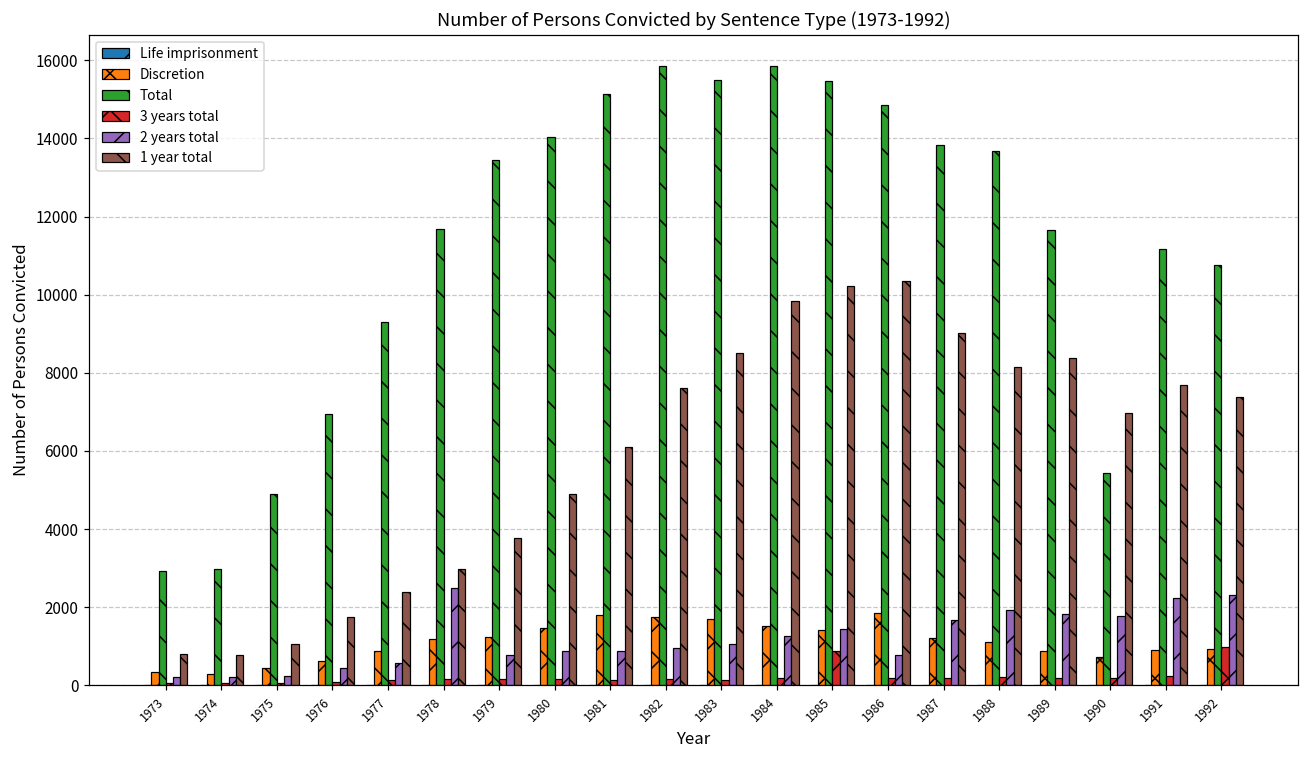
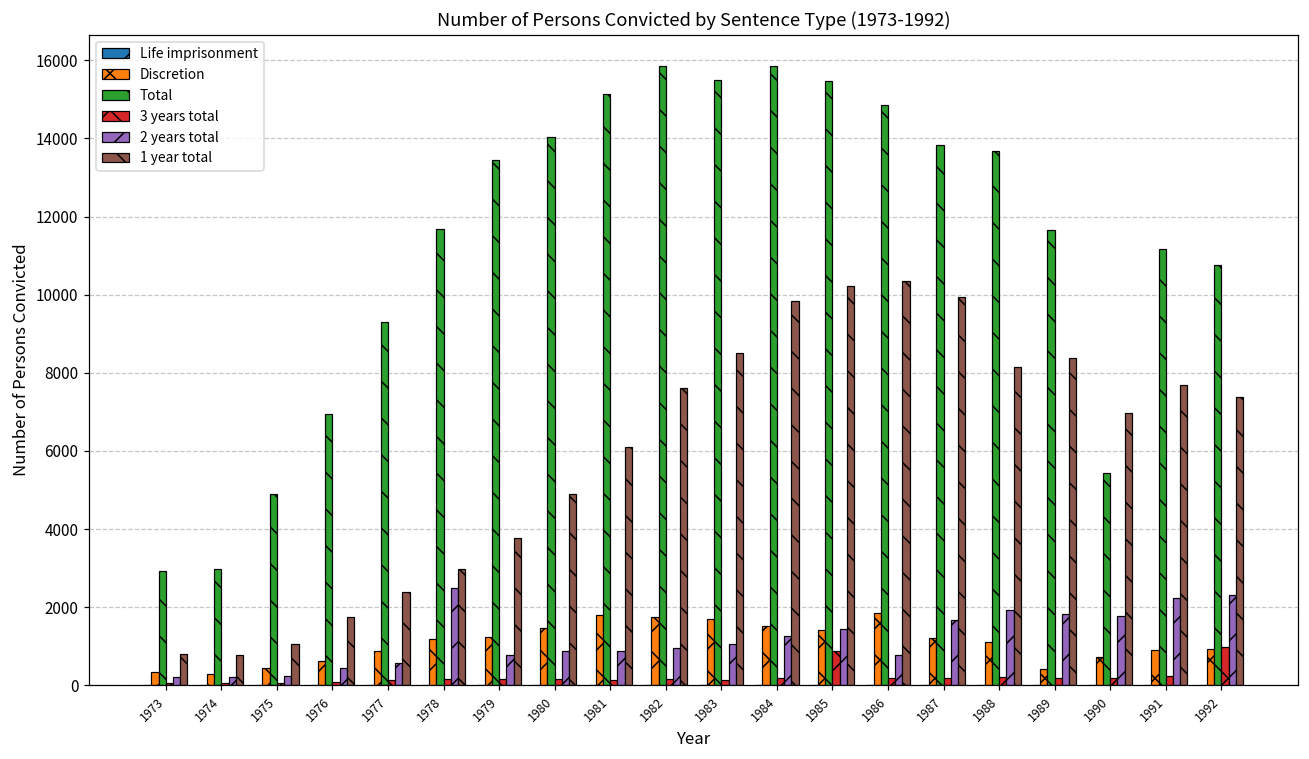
1 year total, 1987: 9000 -> 9900
Discretion, 1989: 900 -> 400
